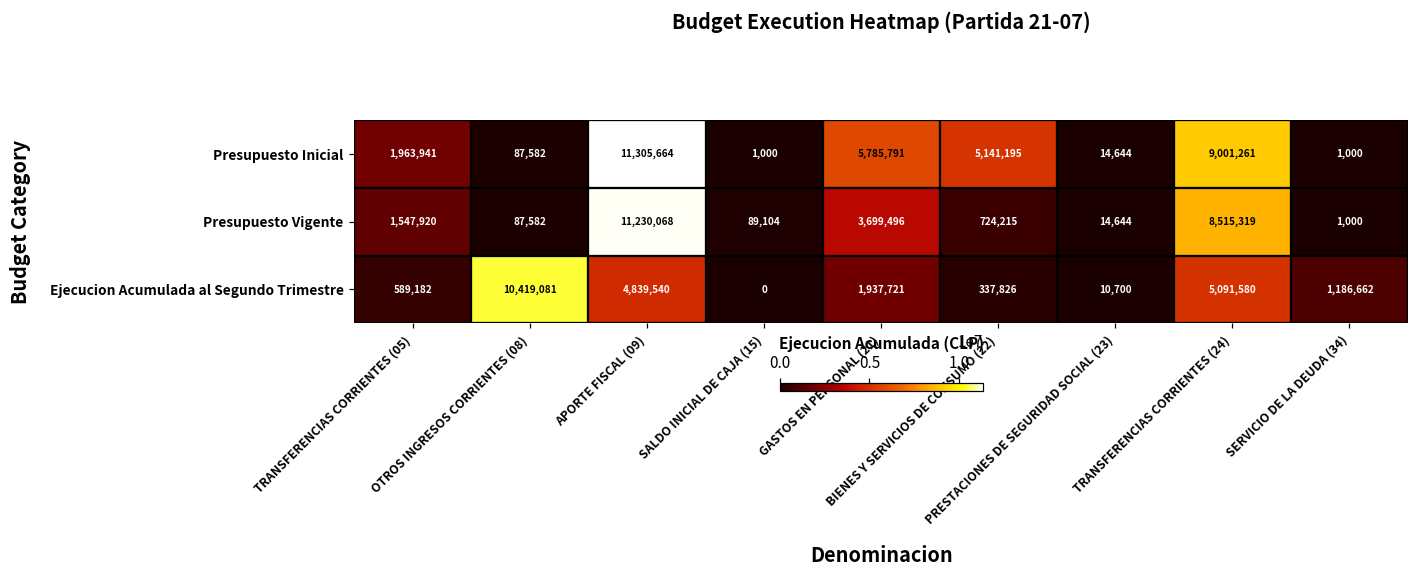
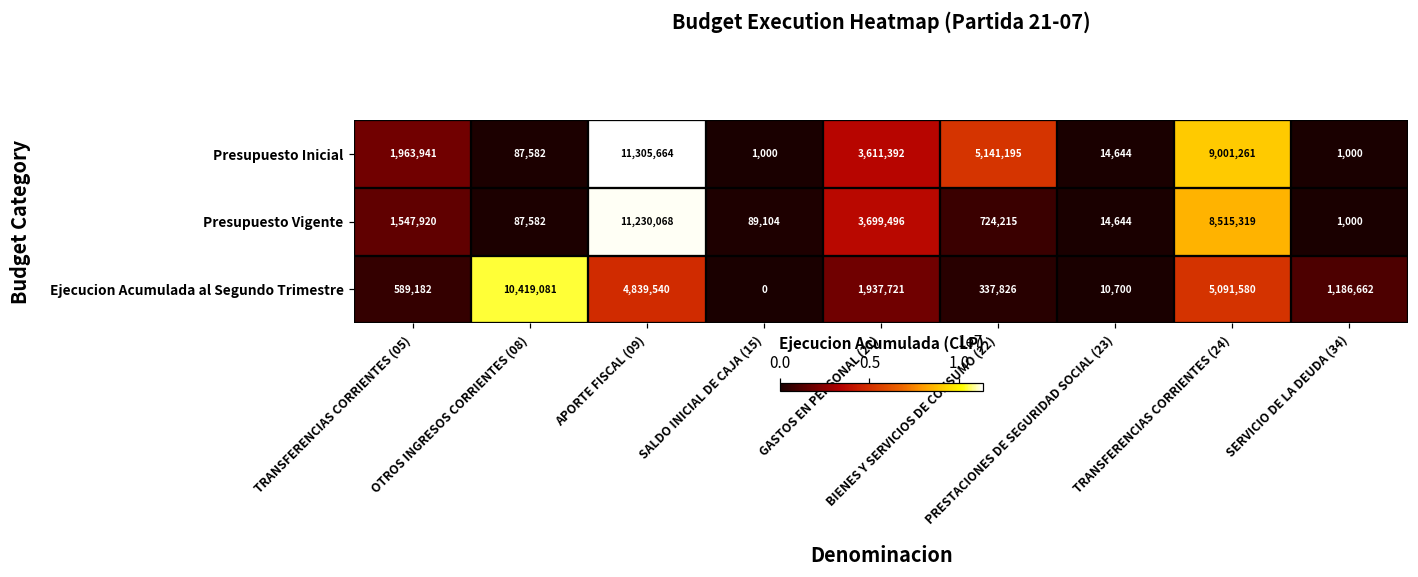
Presupuesto Inicial, GASTOS EN PERSONAL (21): 5,785,791 -> 3,611,392
